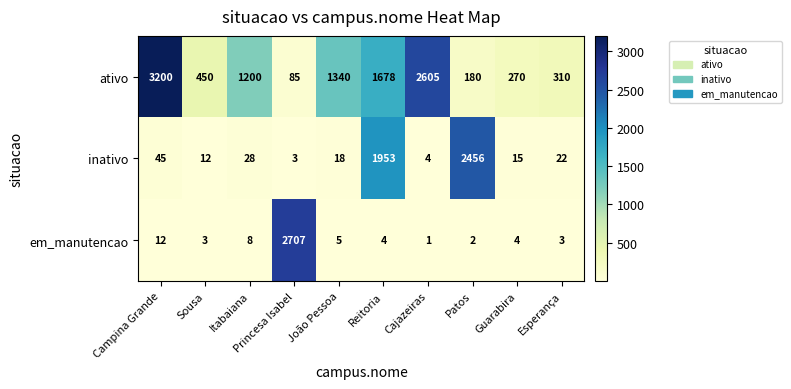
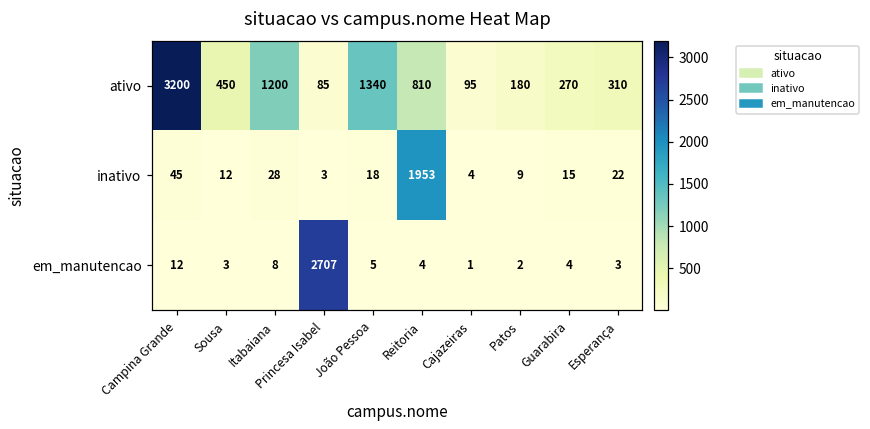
ativo, Reitoria: 1678 -> 810
ativo, Cajazeiras: 2605 -> 95
inativo, Patos: 2456 -> 9
